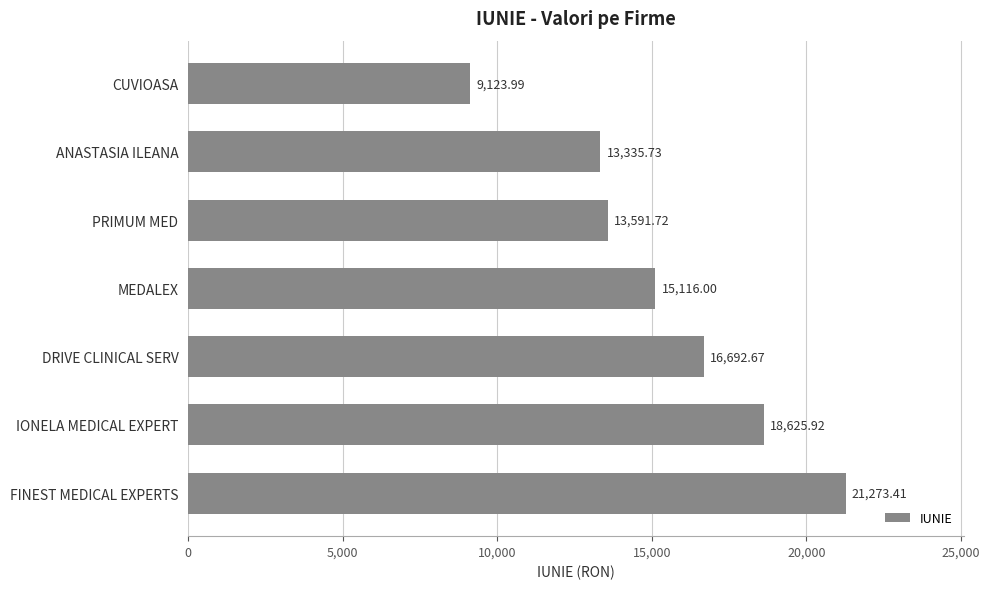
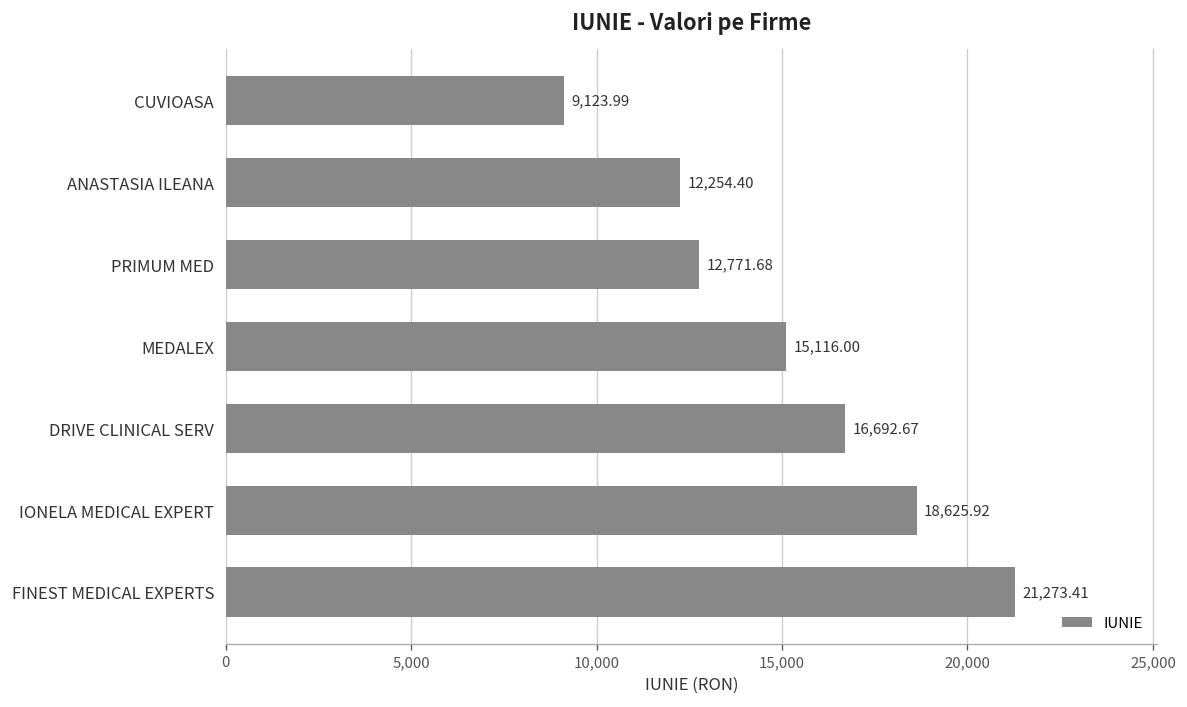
ANASTASIA ILEANA: 13,335.73 -> 12,254.40
PRIMUM MED: 13,591.72 -> 12,771.68
